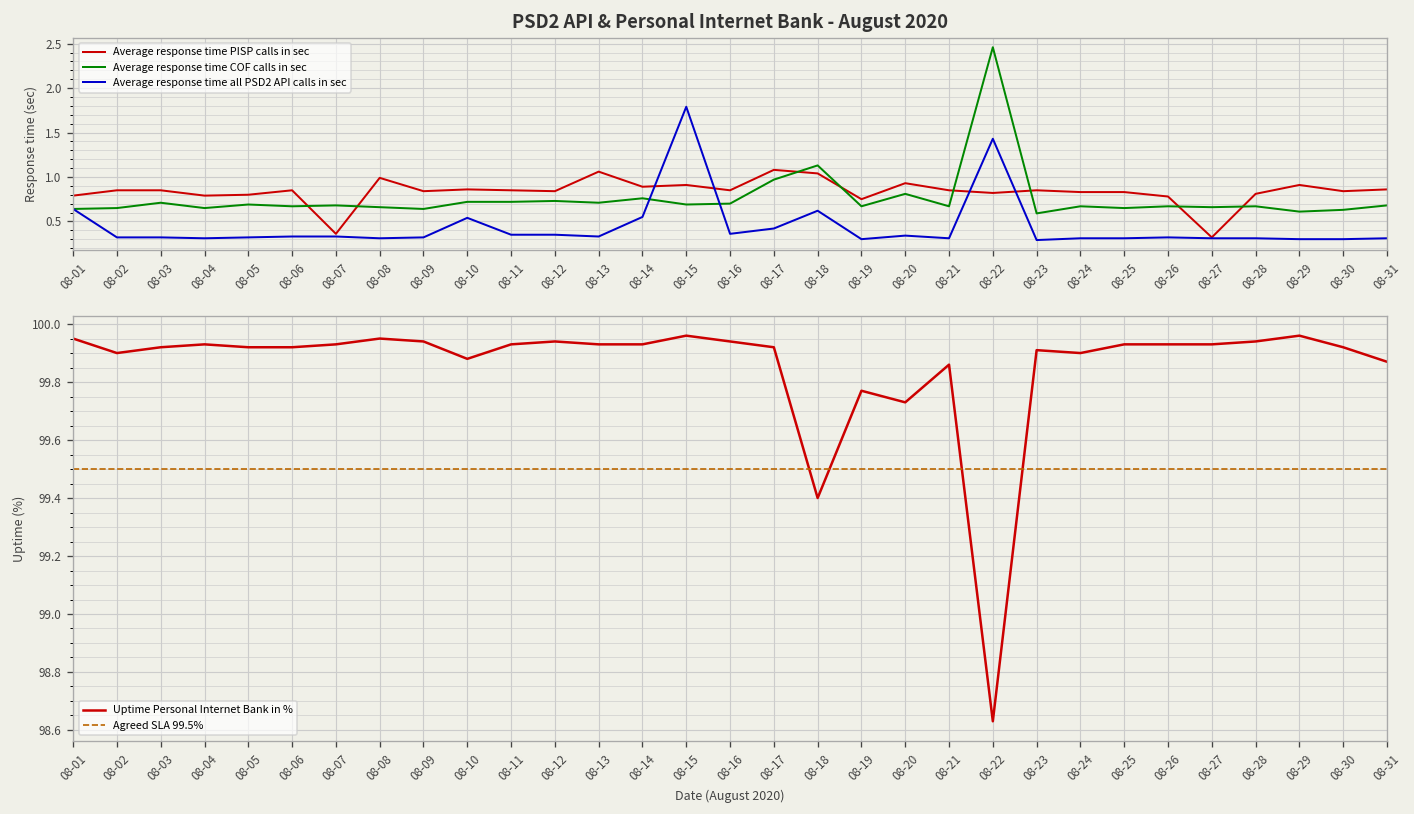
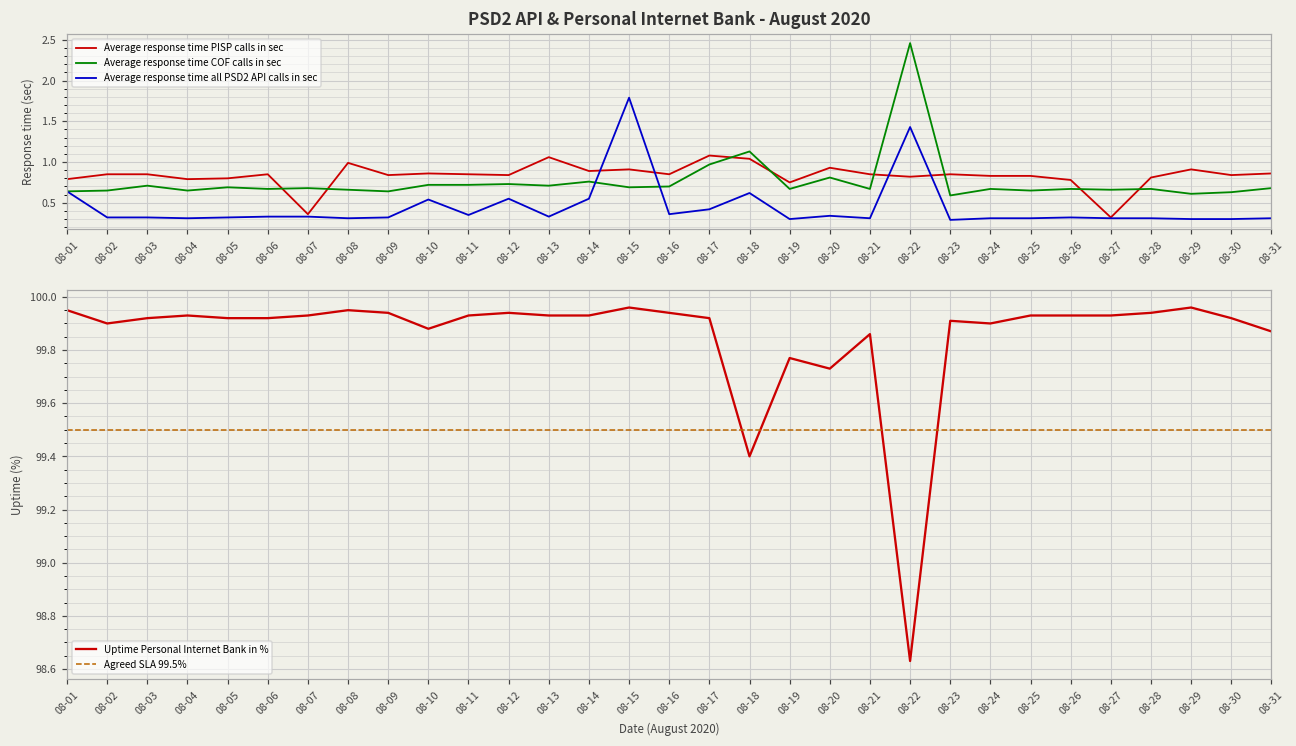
PSD2 API & Personal Internet Bank - August 2020, Average response time all PSD2 API calls in sec, 08-12: 0.4 -> 0.6
